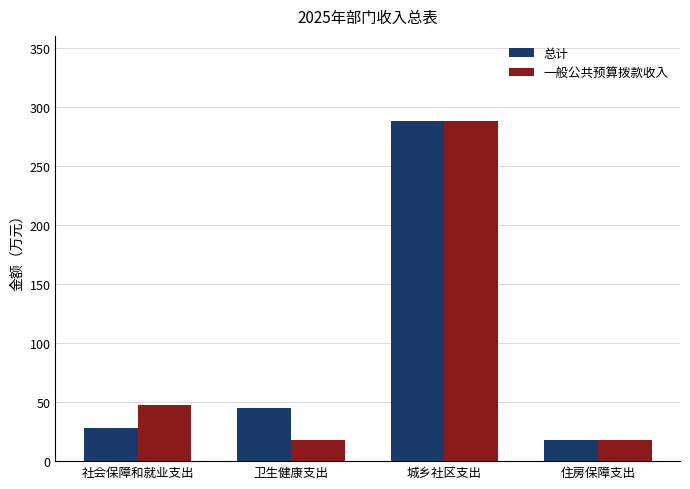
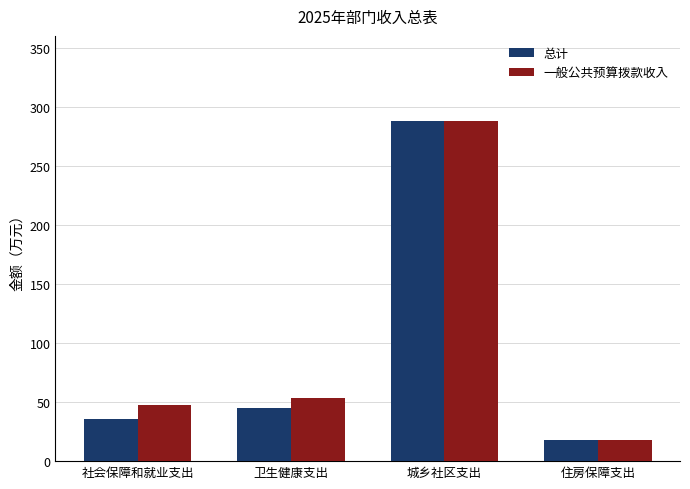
总计, 社会保障和就业支出: 28 -> 36
一般公共预算拨款收入, 卫生健康支出: 18 -> 54
